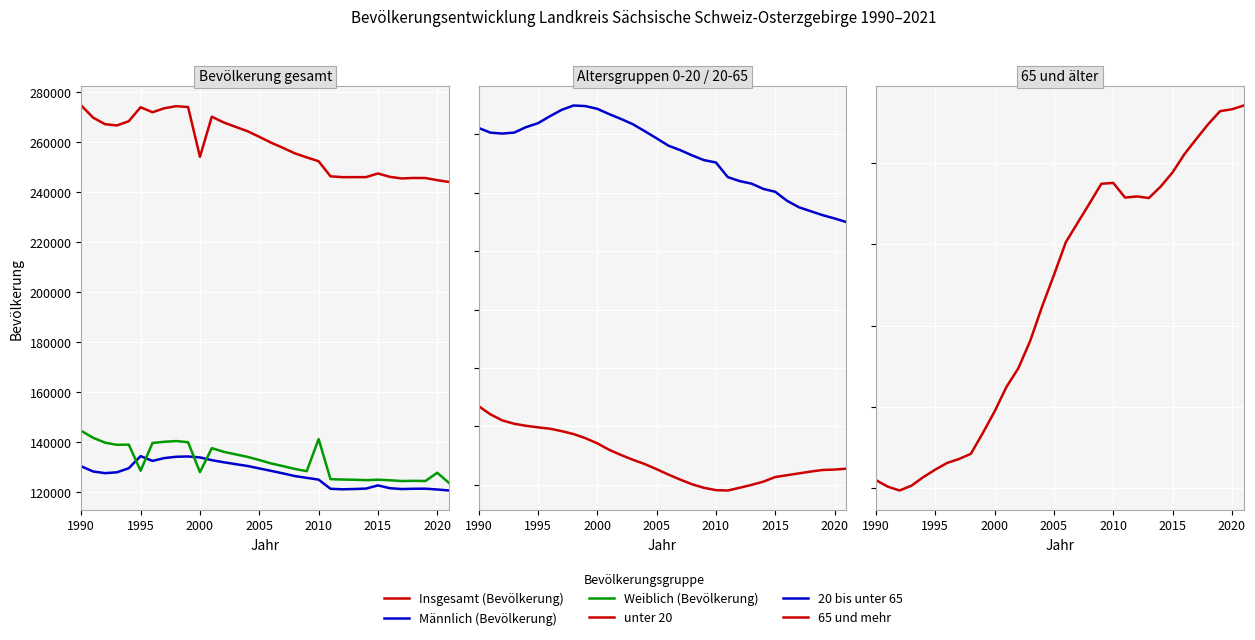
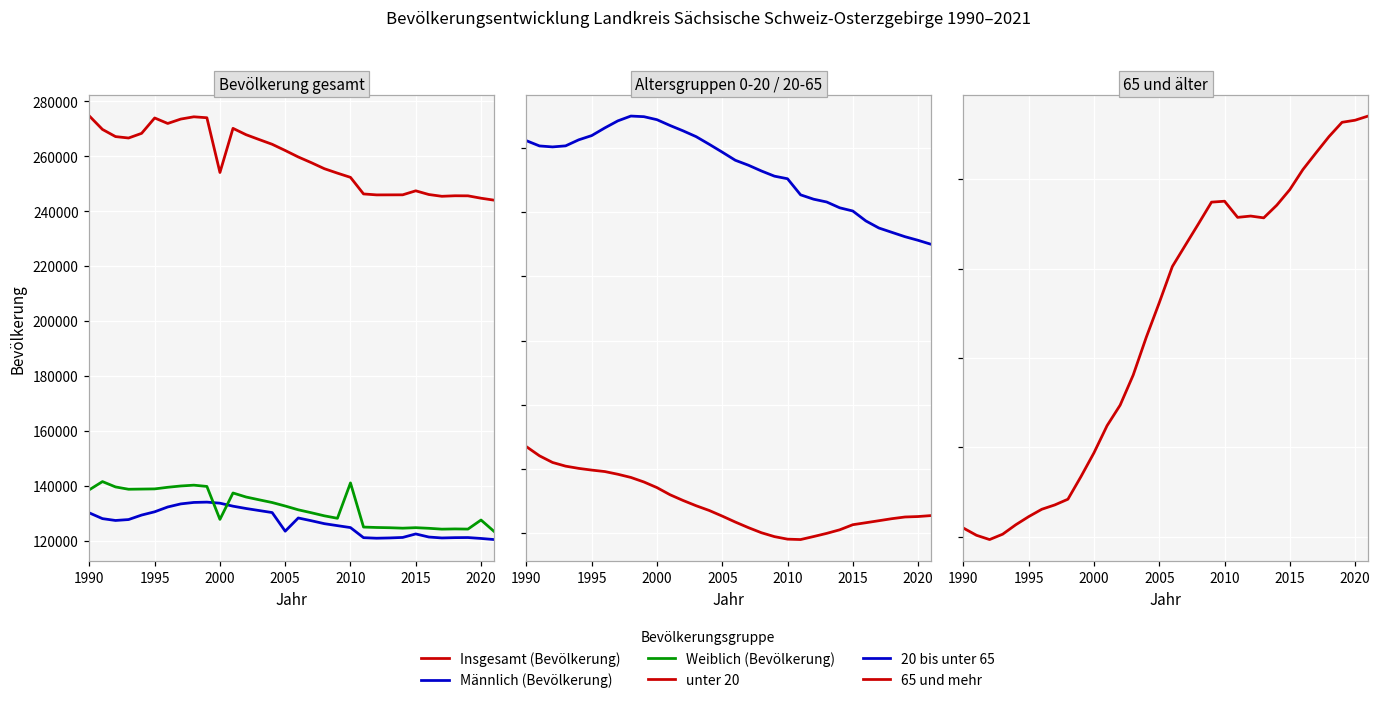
Bevölkerung gesamt, Weiblich (Bevölkerung), 1990: 144000 -> 139000
Bevölkerung gesamt, Männlich (Bevölkerung), 1995: 134000 -> 131000
Bevölkerung gesamt, Weiblich (Bevölkerung), 1995: 128000 -> 139000
Bevölkerung gesamt, Männlich (Bevölkerung), 2005: 129000 -> 124000
